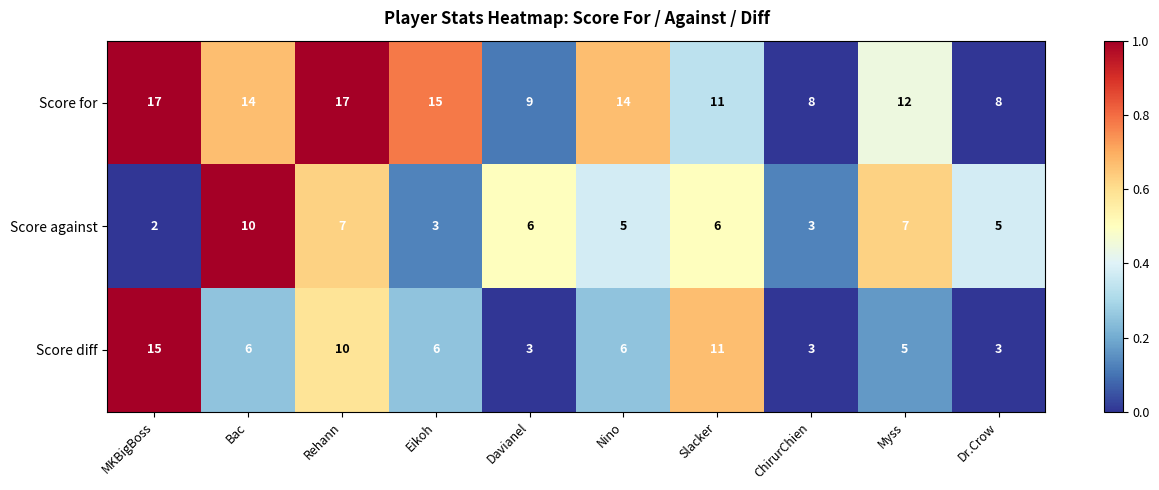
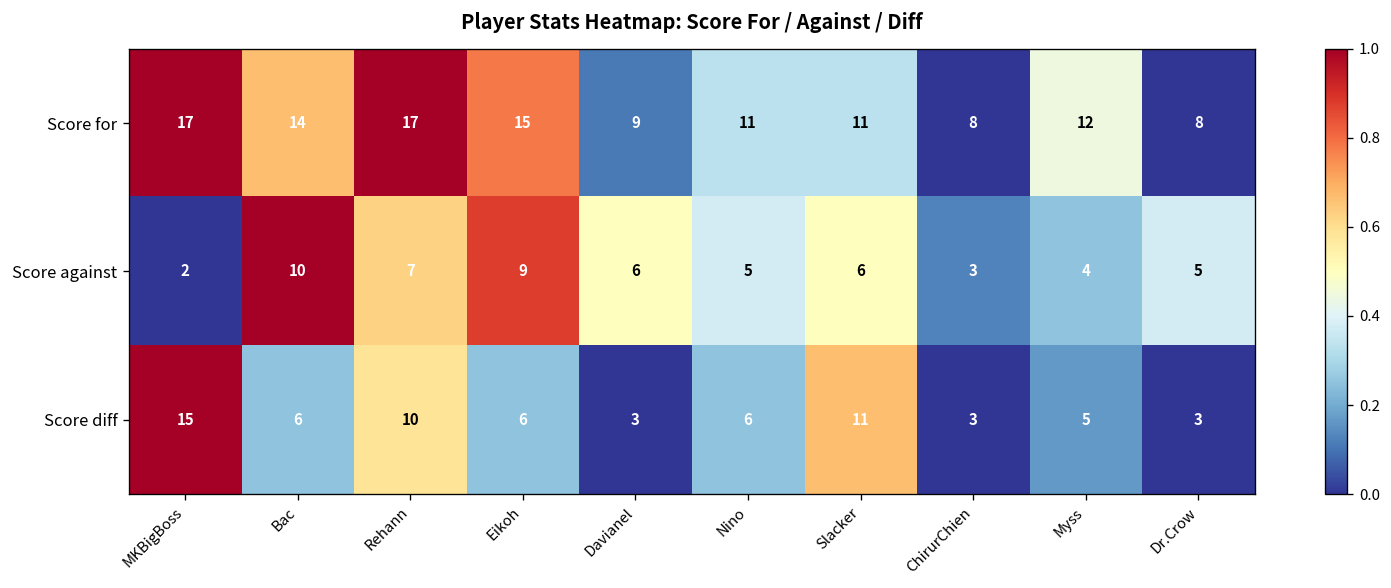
Score for, Nino: 14 -> 11
Score against, Eikoh: 3 -> 9
Score against, Myss: 7 -> 4
